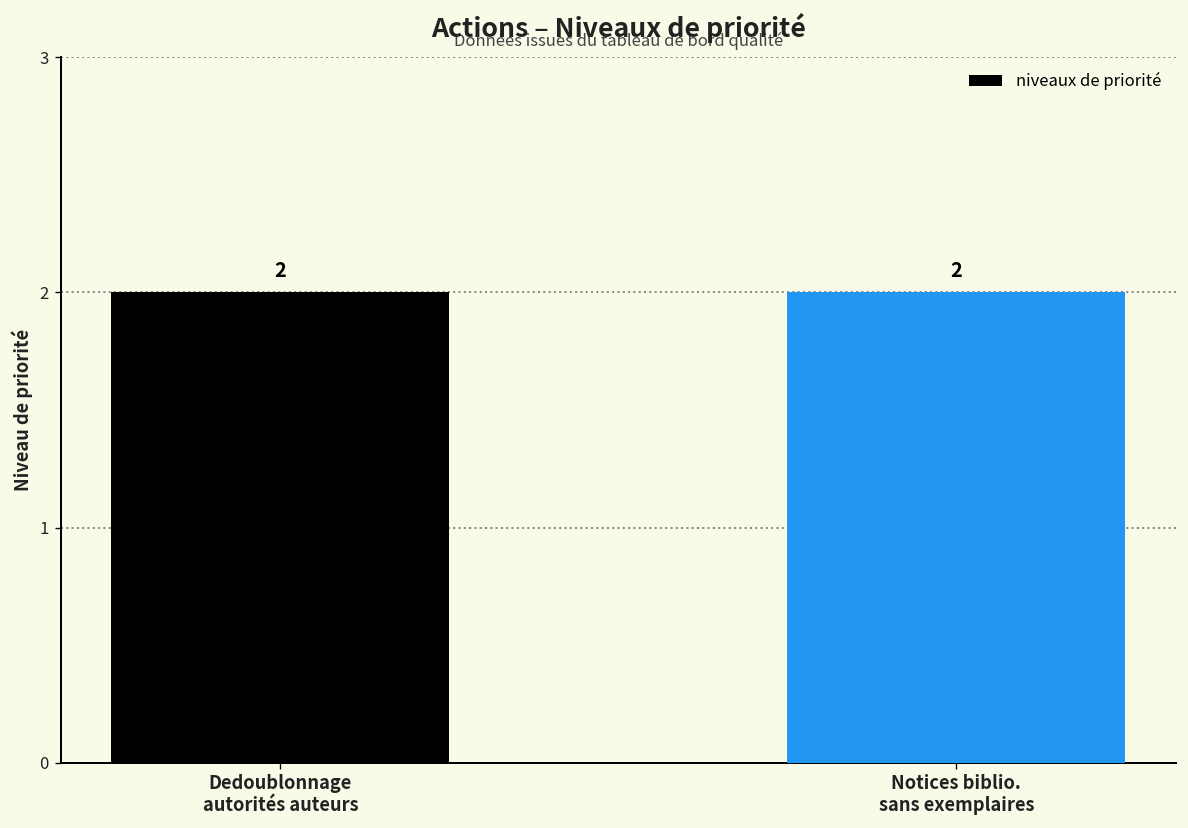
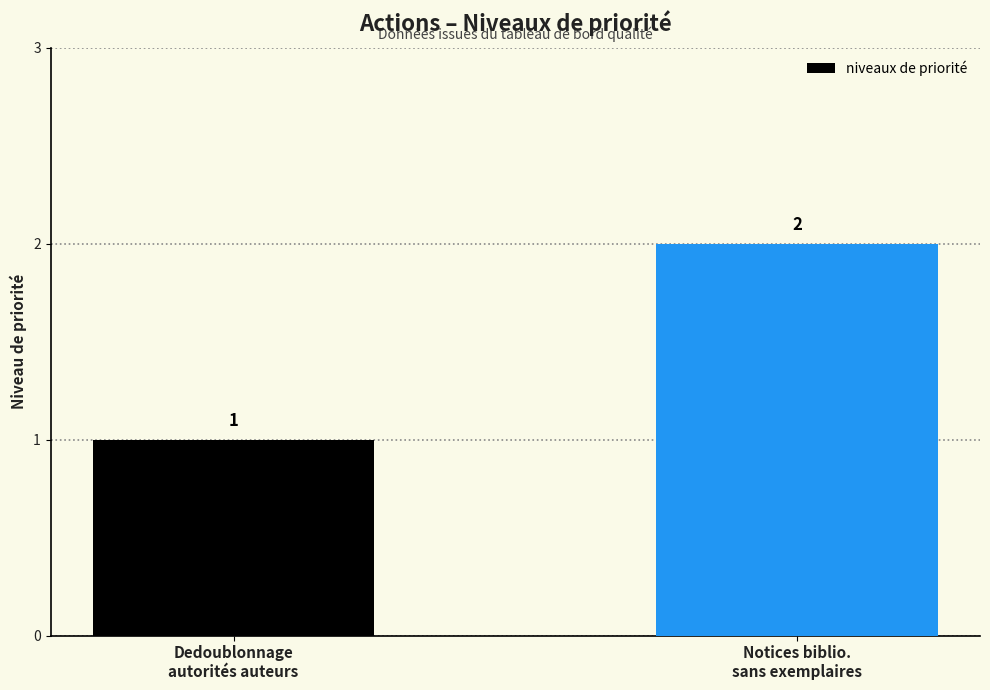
Dedoublonnage autorités auteurs: 2 -> 1
